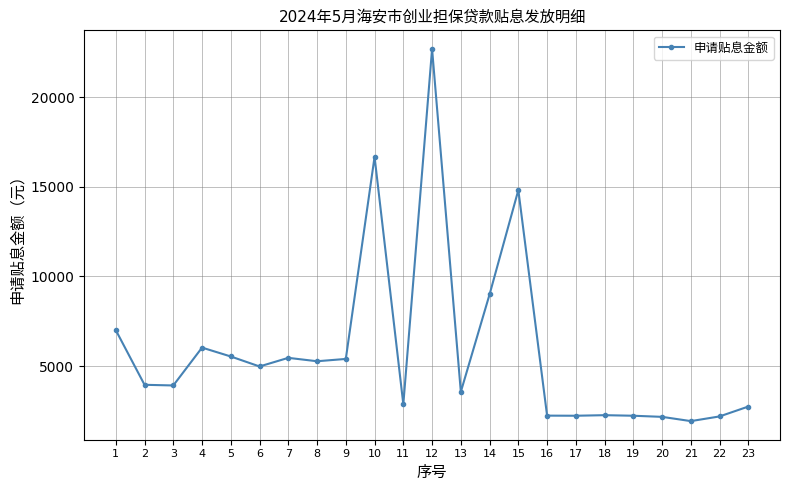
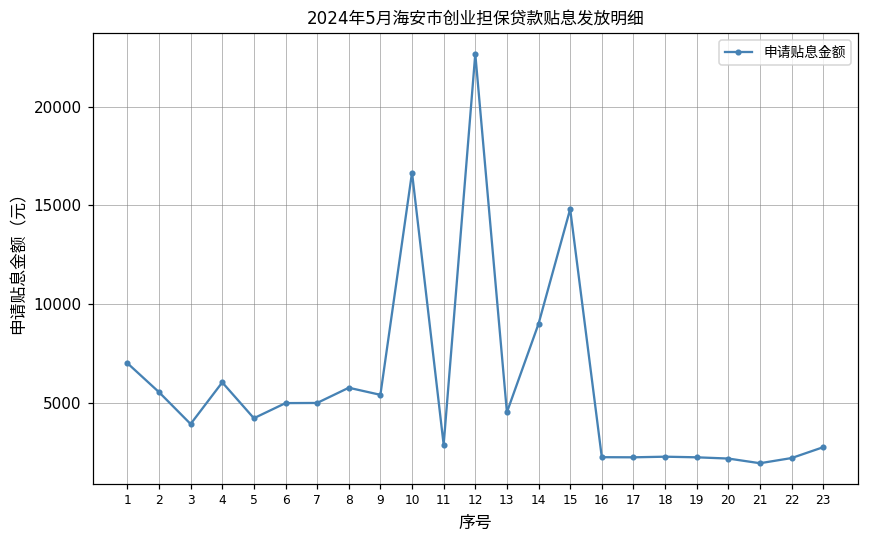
2: 4000 -> 5500
5: 5500 -> 4200
7: 5500 -> 5000
8: 5300 -> 5800
13: 3600 -> 4500
